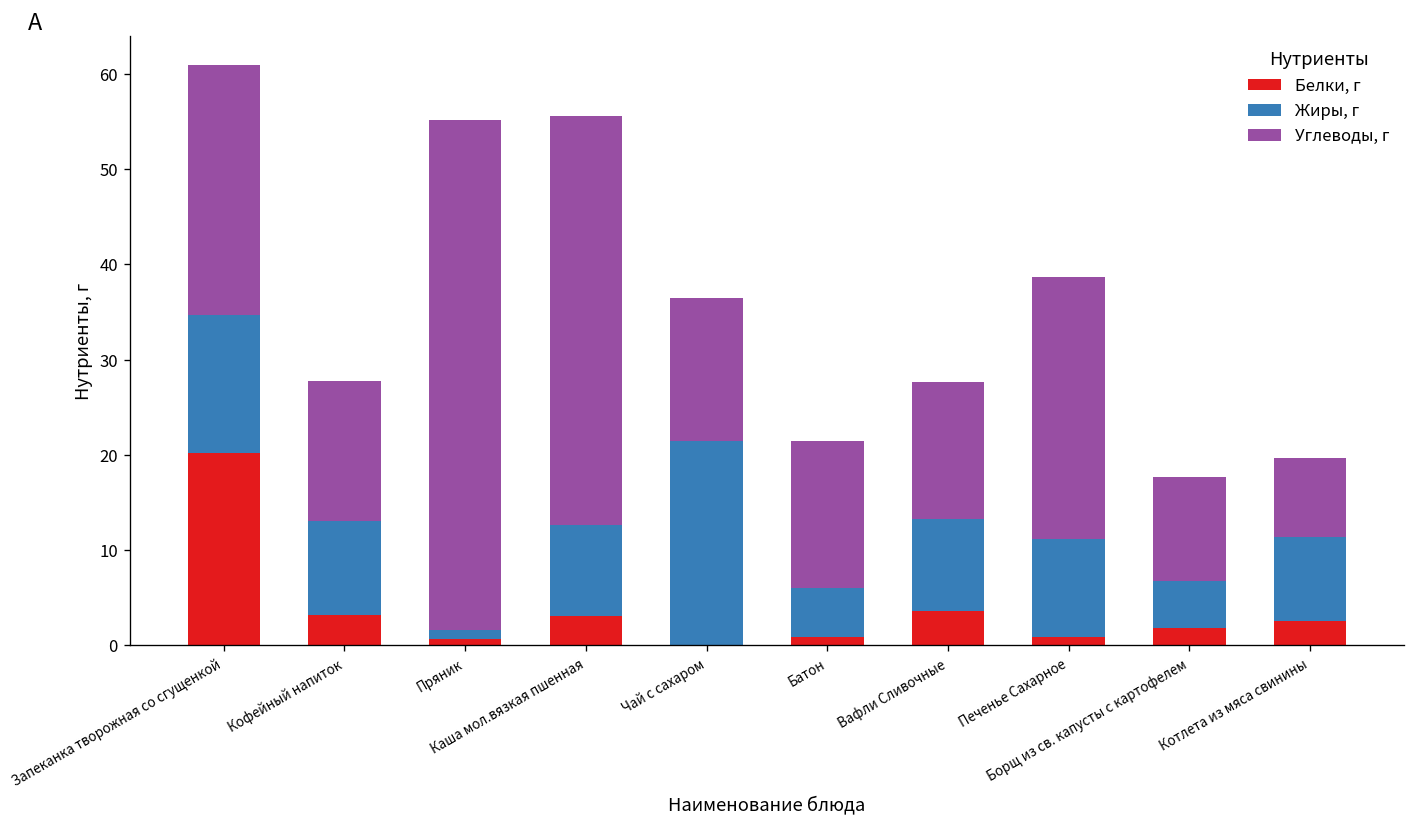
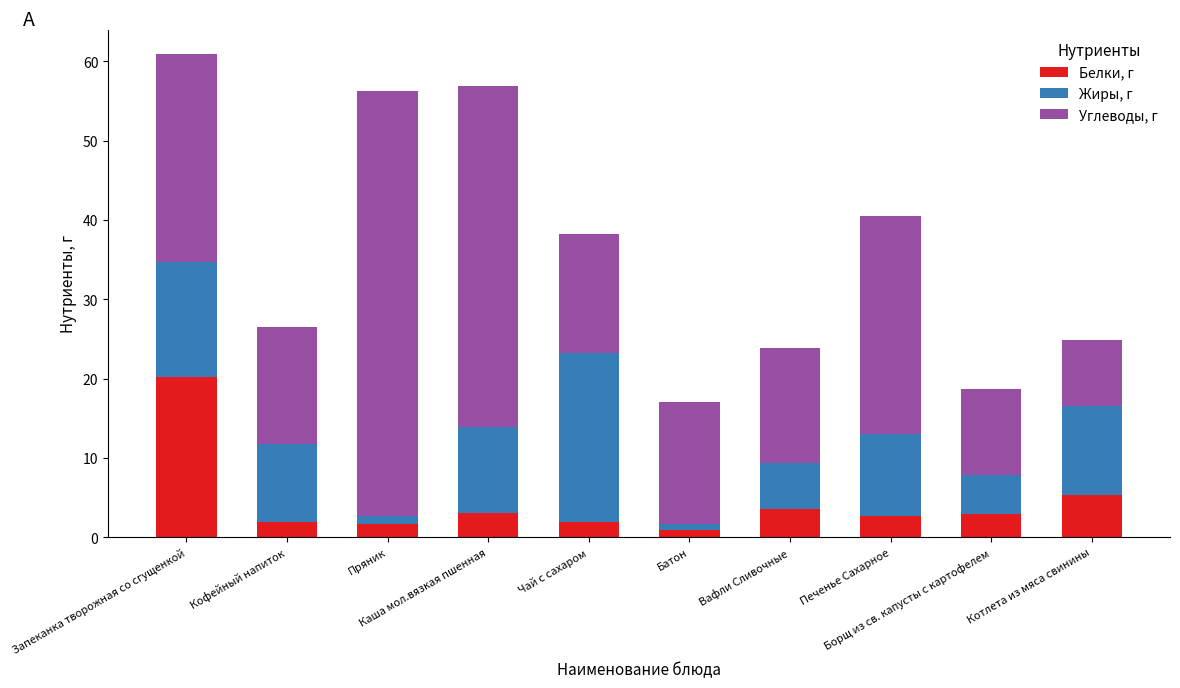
Белки, г, Кофейный напиток: 3 -> 2
Белки, г, Пряник: 1 -> 2
Жиры, г, Каша мол.вязкая пшенная: 10 -> 11
Белки, г, Чай с сахаром: 0 -> 2
Жиры, г, Батон: 5 -> 1
Жиры, г, Вафли Сливочные: 10 -> 6
Белки, г, Печенье Сахарное: 1 -> 3
Белки, г, Борщ из св. капусты с картофелем: 2 -> 3
Белки, г, Котлета из мяса свинины: 3 -> 5
Жиры, г, Котлета из мяса свинины: 9 -> 11
